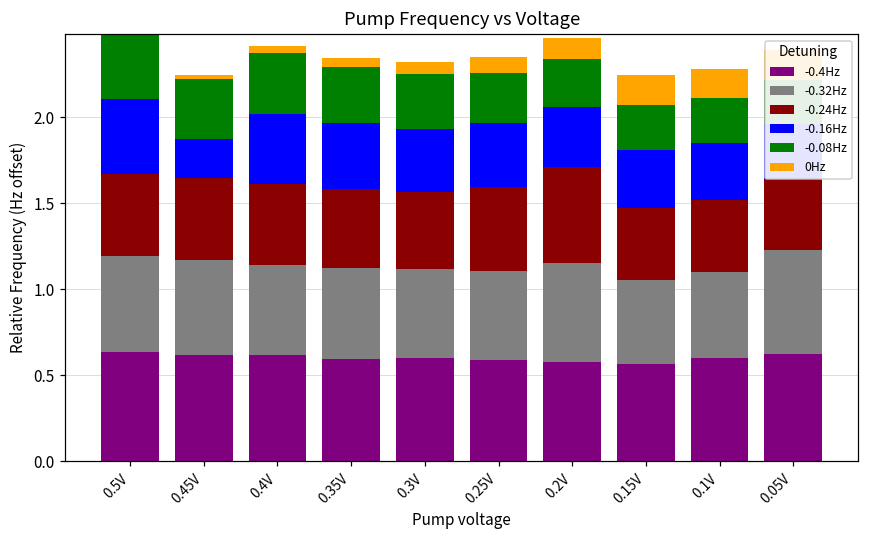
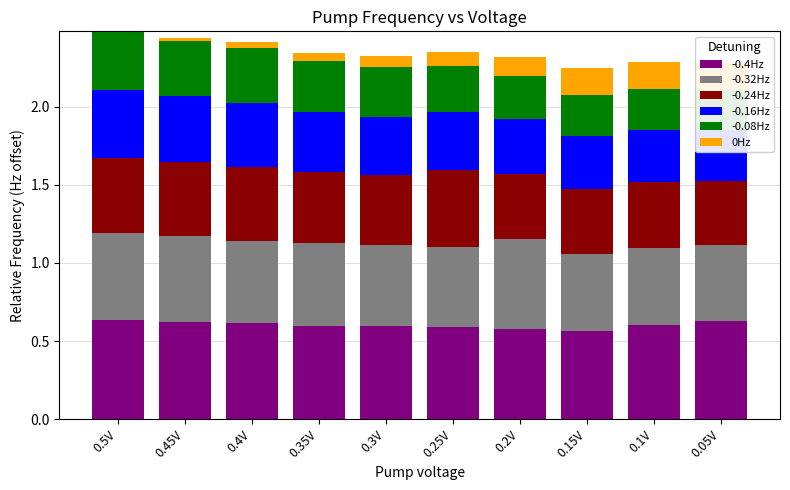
-0.16Hz, 0.45V: 0.22 -> 0.42
-0.24Hz, 0.2V: 0.56 -> 0.42
-0.32Hz, 0.05V: 0.60 -> 0.49
